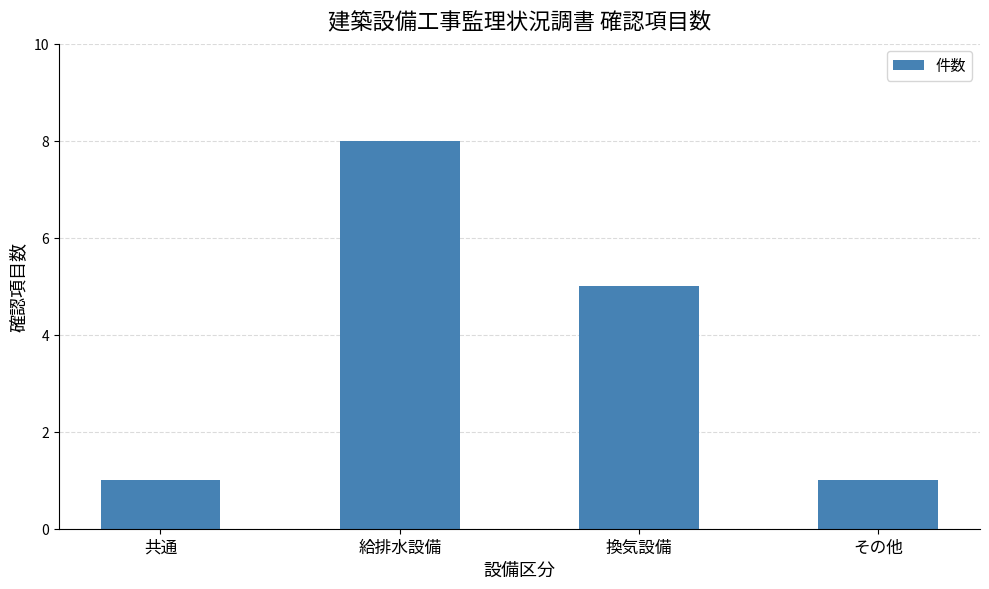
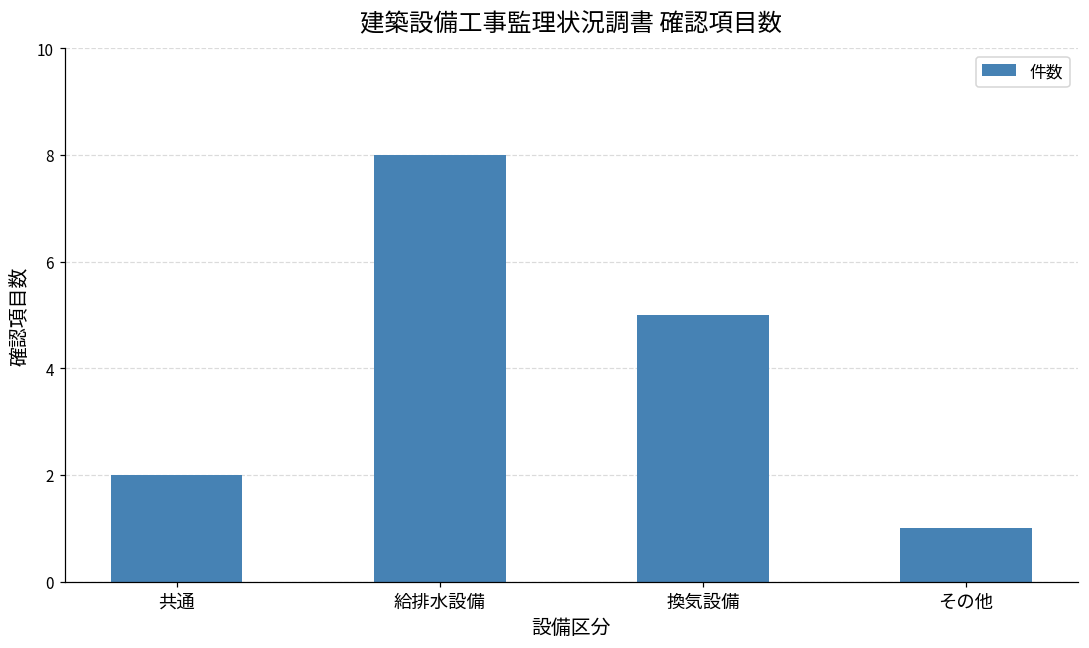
共通: 1 -> 2
